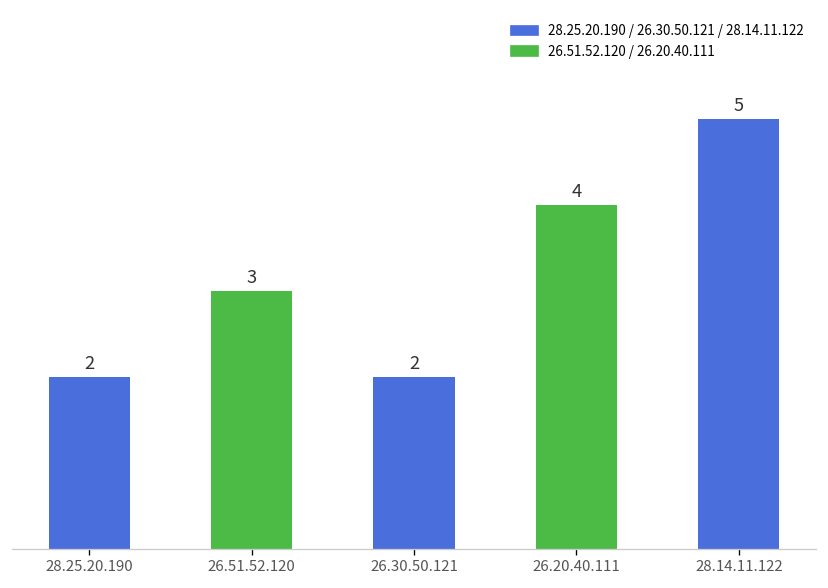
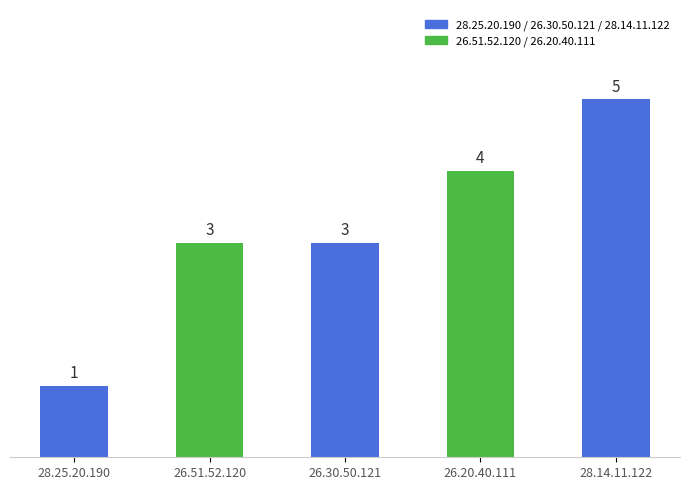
28.25.20.190: 2 -> 1
26.30.50.121: 2 -> 3
